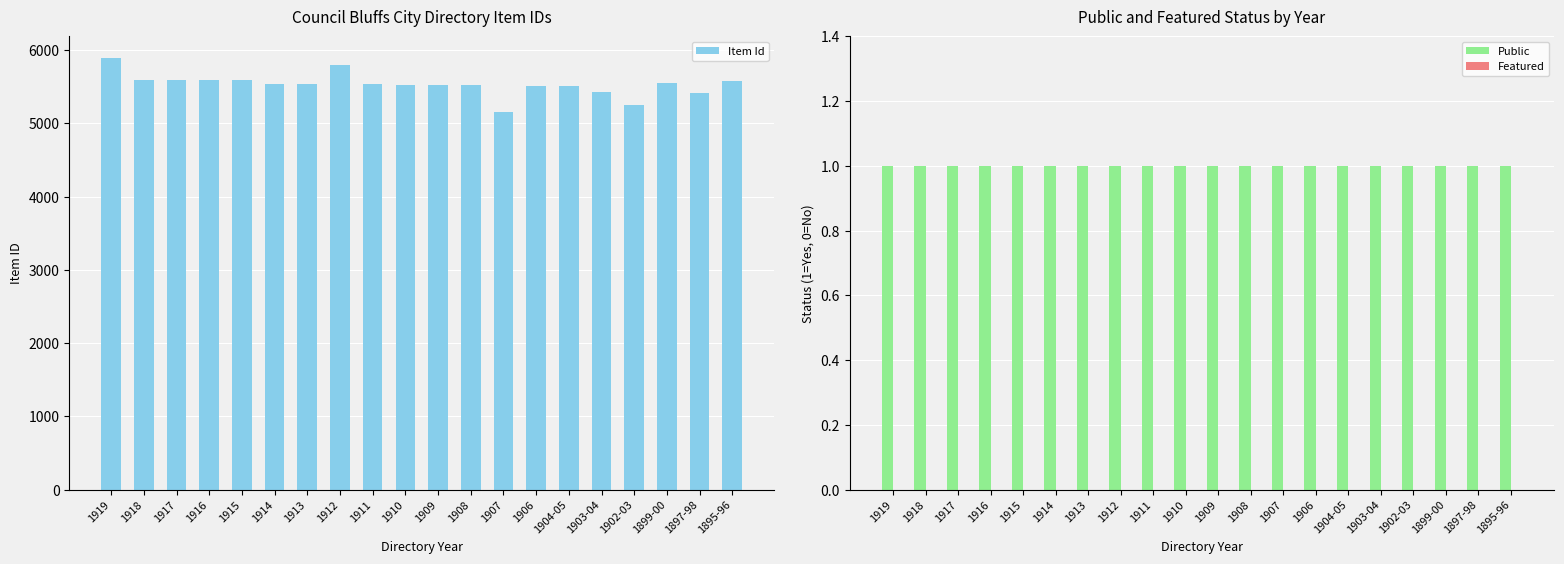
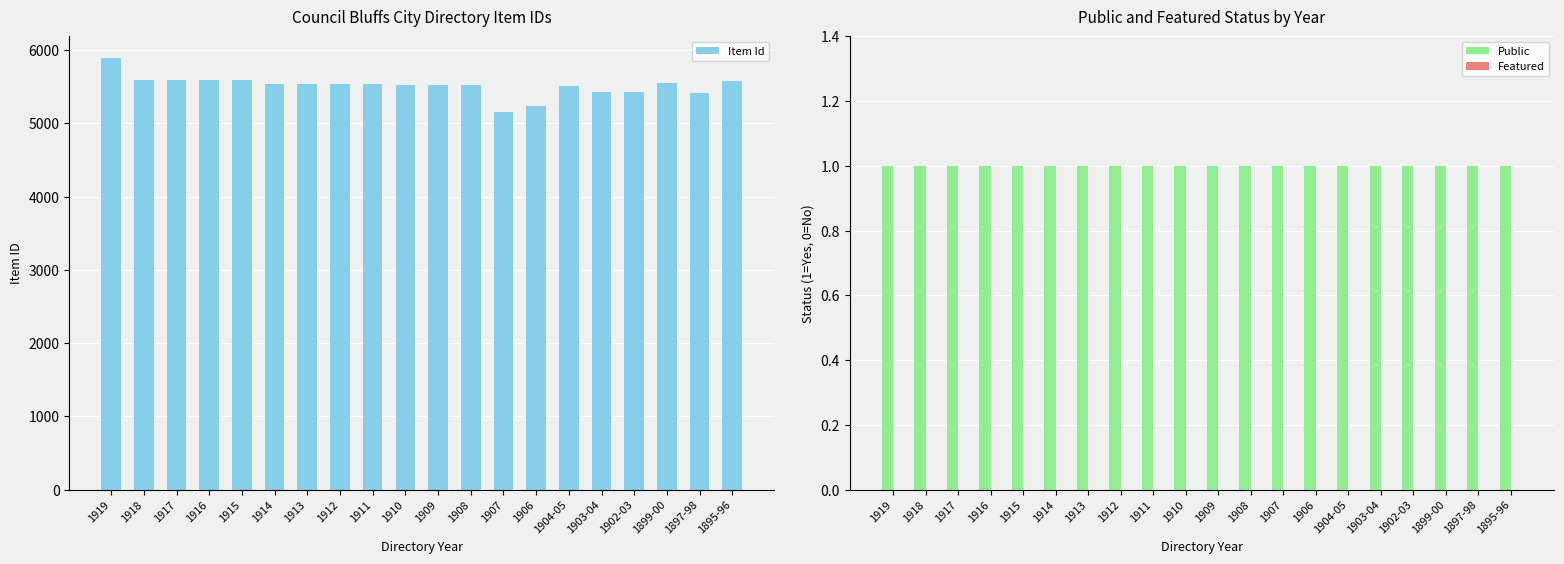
Council Bluffs City Directory Item IDs, 1912: 5800 -> 5500
Council Bluffs City Directory Item IDs, 1906: 5500 -> 5200
Council Bluffs City Directory Item IDs, 1902-03: 5300 -> 5400
